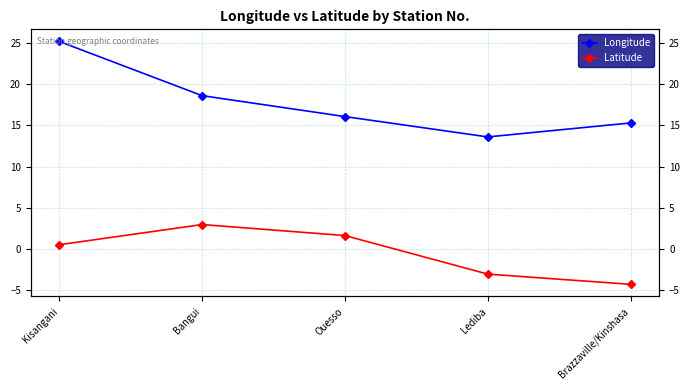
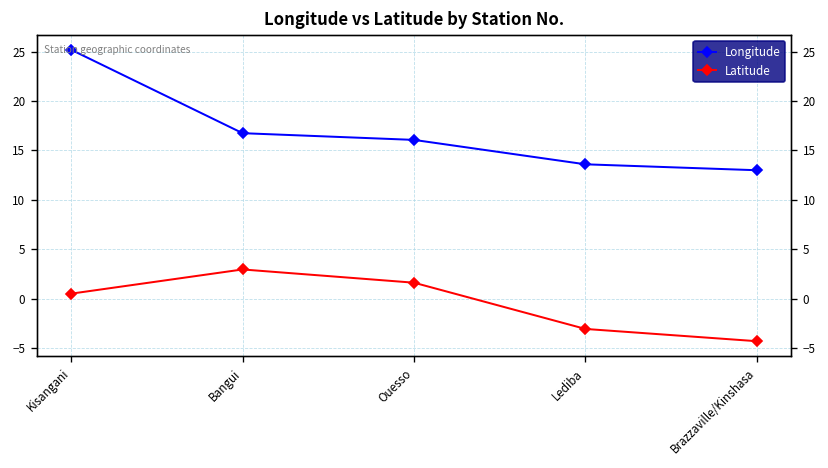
Longitude, Bangui: 19 -> 17
Longitude, Brazzaville/Kinshasa: 15 -> 13
